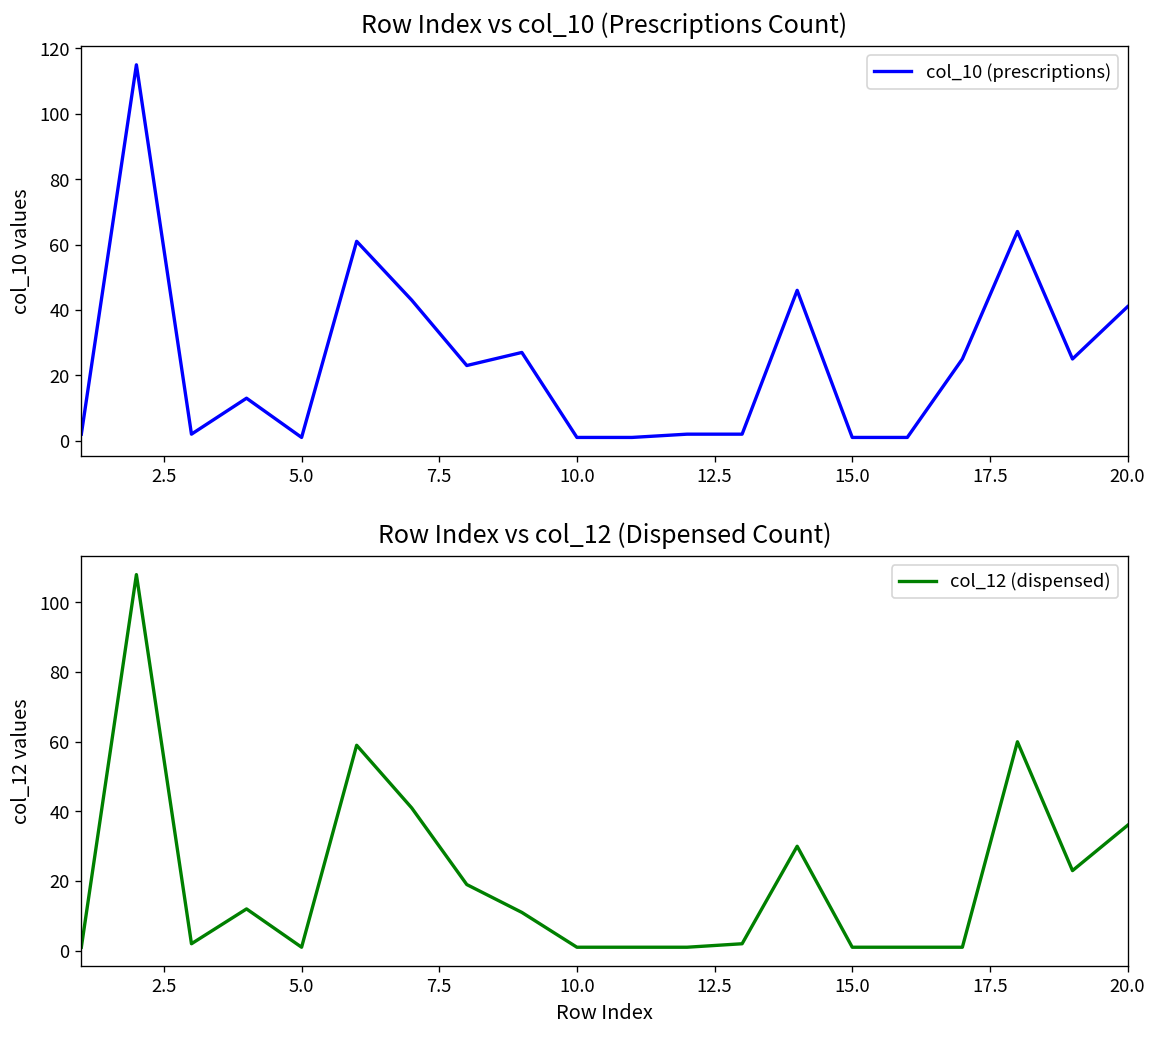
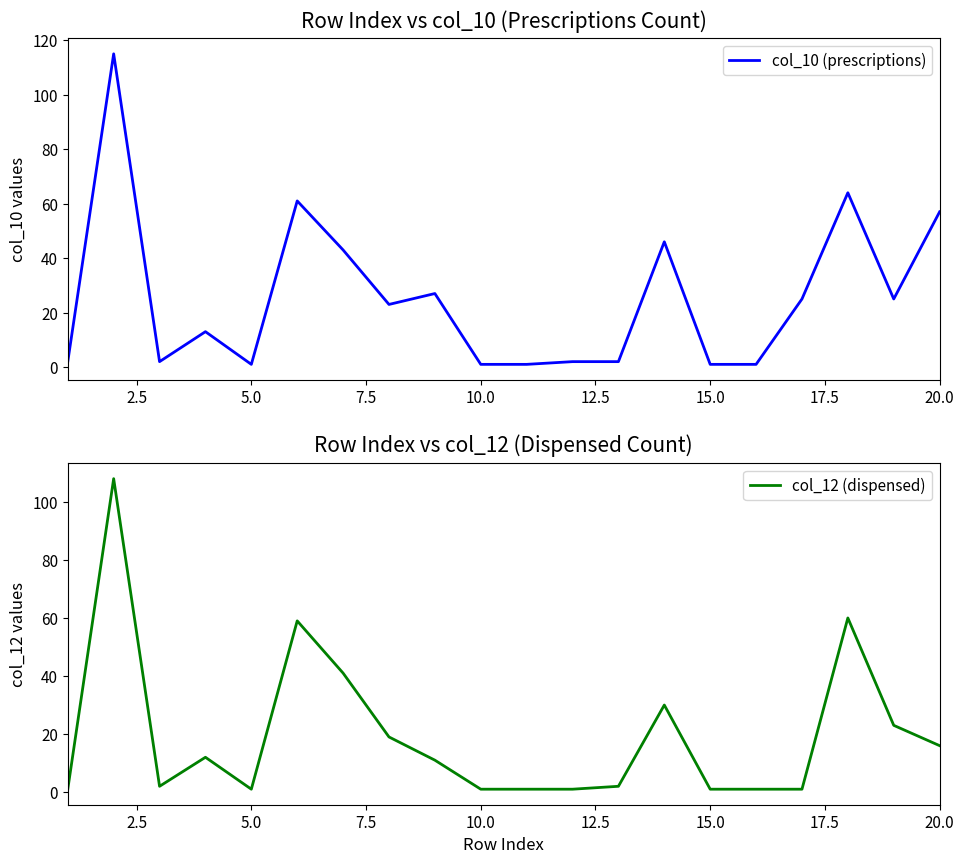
Row Index vs col_10 (Prescriptions Count), 20.0: 41 -> 57
Row Index vs col_12 (Dispensed Count), 20.0: 36 -> 16
